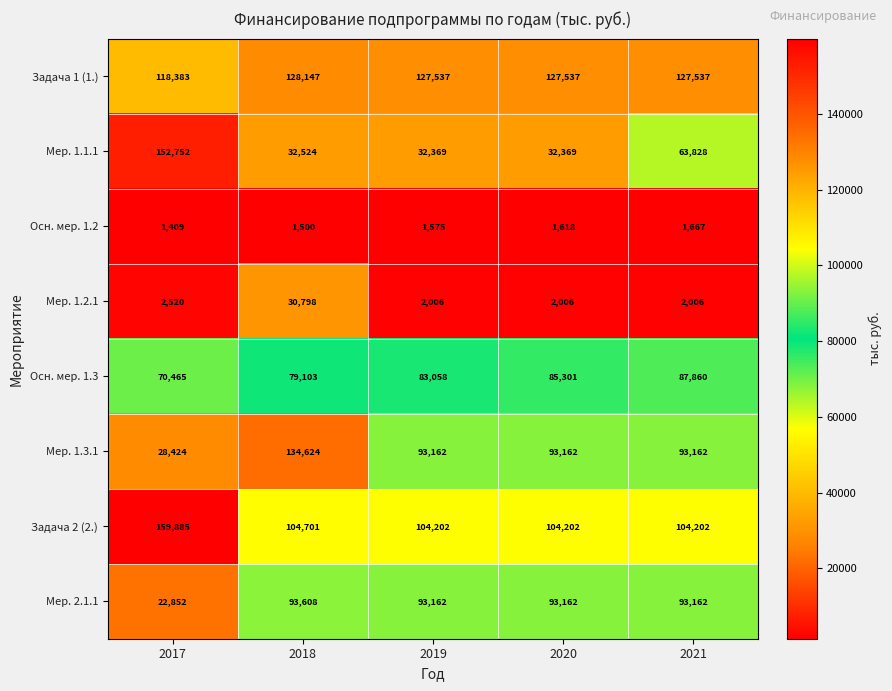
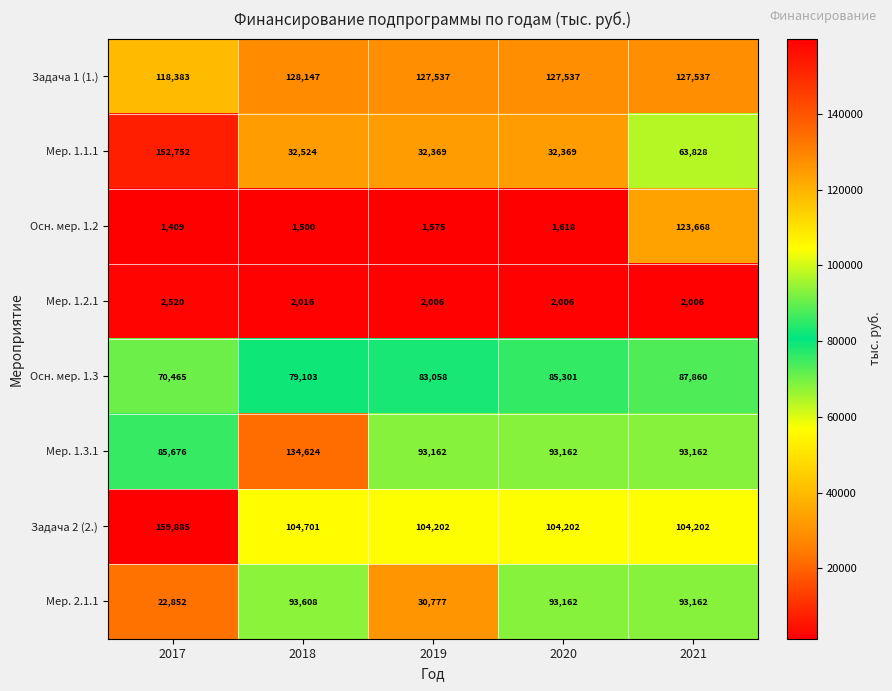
Осн. мер. 1.2, 2021: 1,667 -> 123,668
Мер. 1.2.1, 2018: 30,798 -> 2,016
Мер. 1.3.1, 2017: 28,424 -> 85,676
Мер. 2.1.1, 2019: 93,162 -> 30,777
